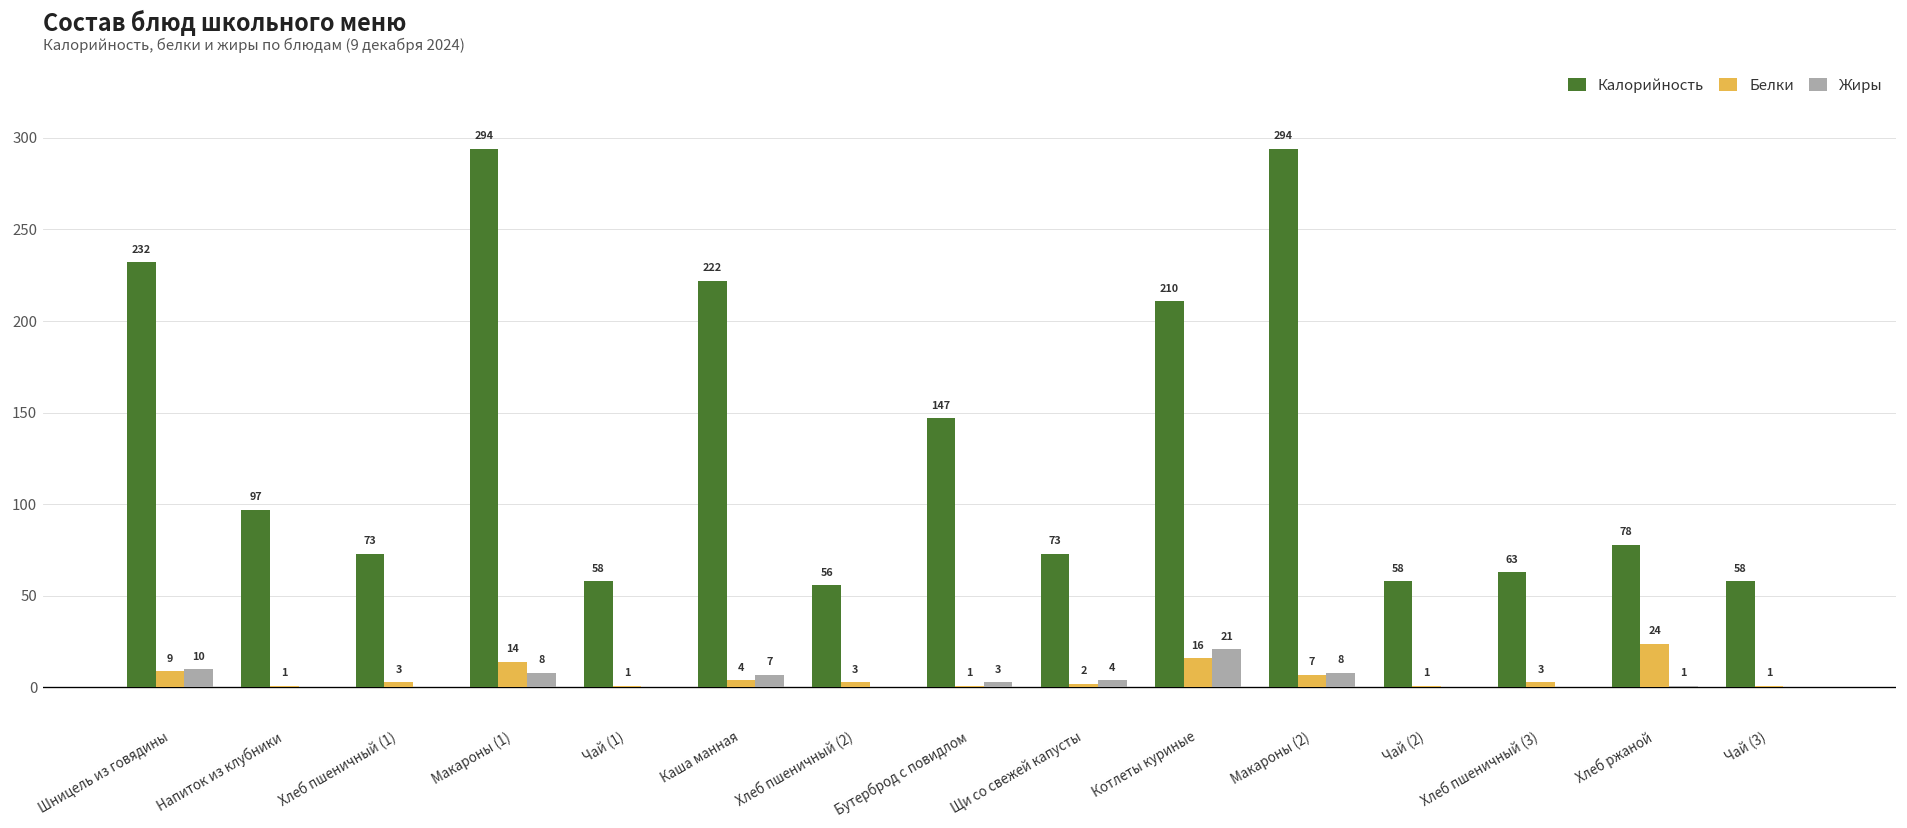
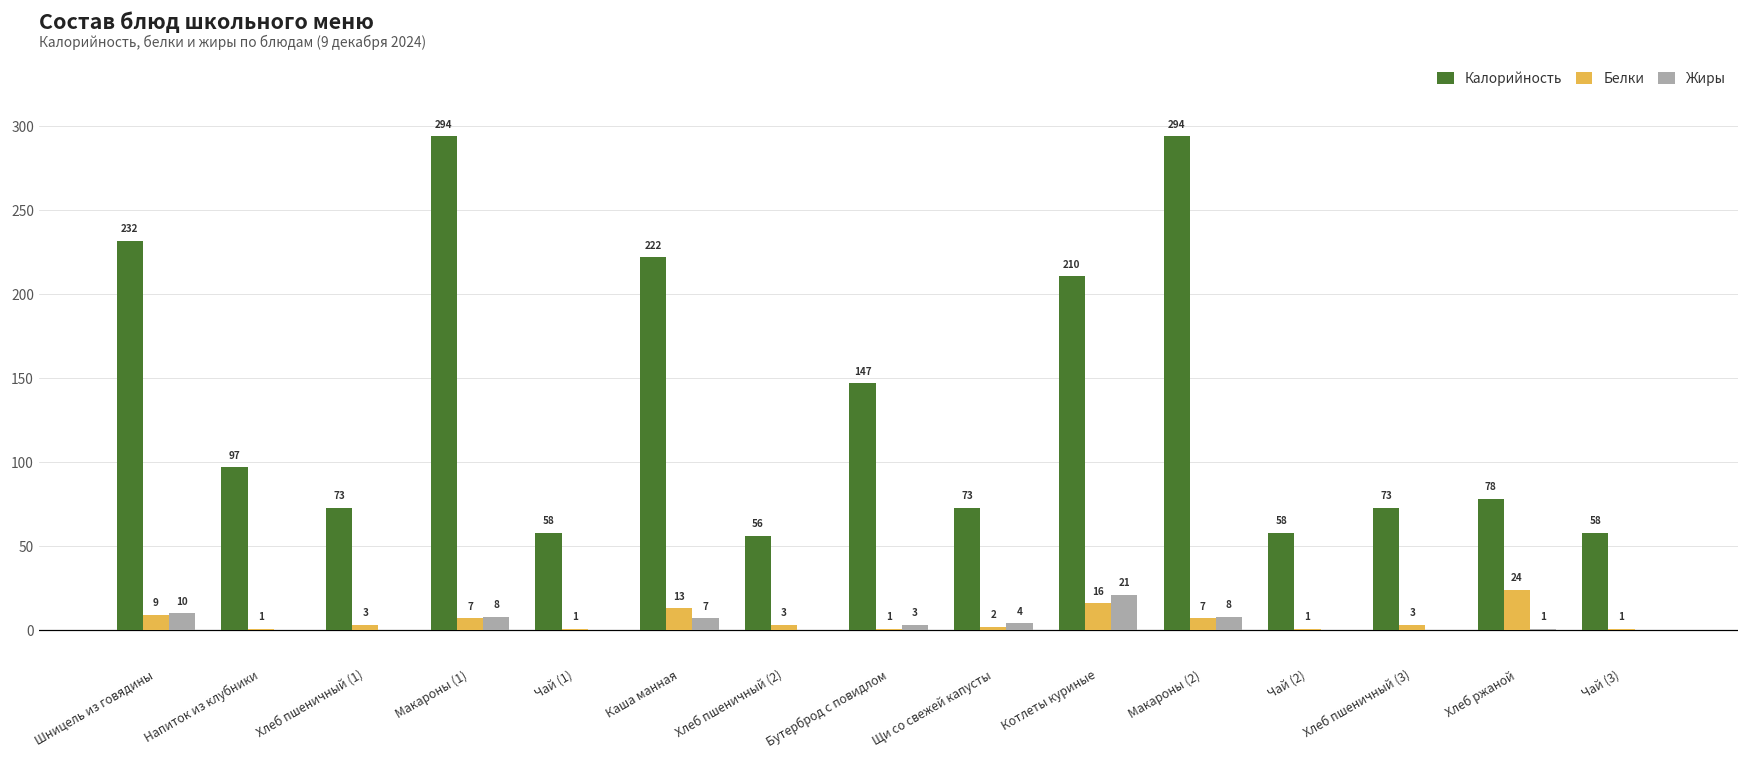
Белки, Макароны (1): 14 -> 7
Белки, Каша манная: 4 -> 13
Калорийность, Хлеб пшеничный (3): 63 -> 73
